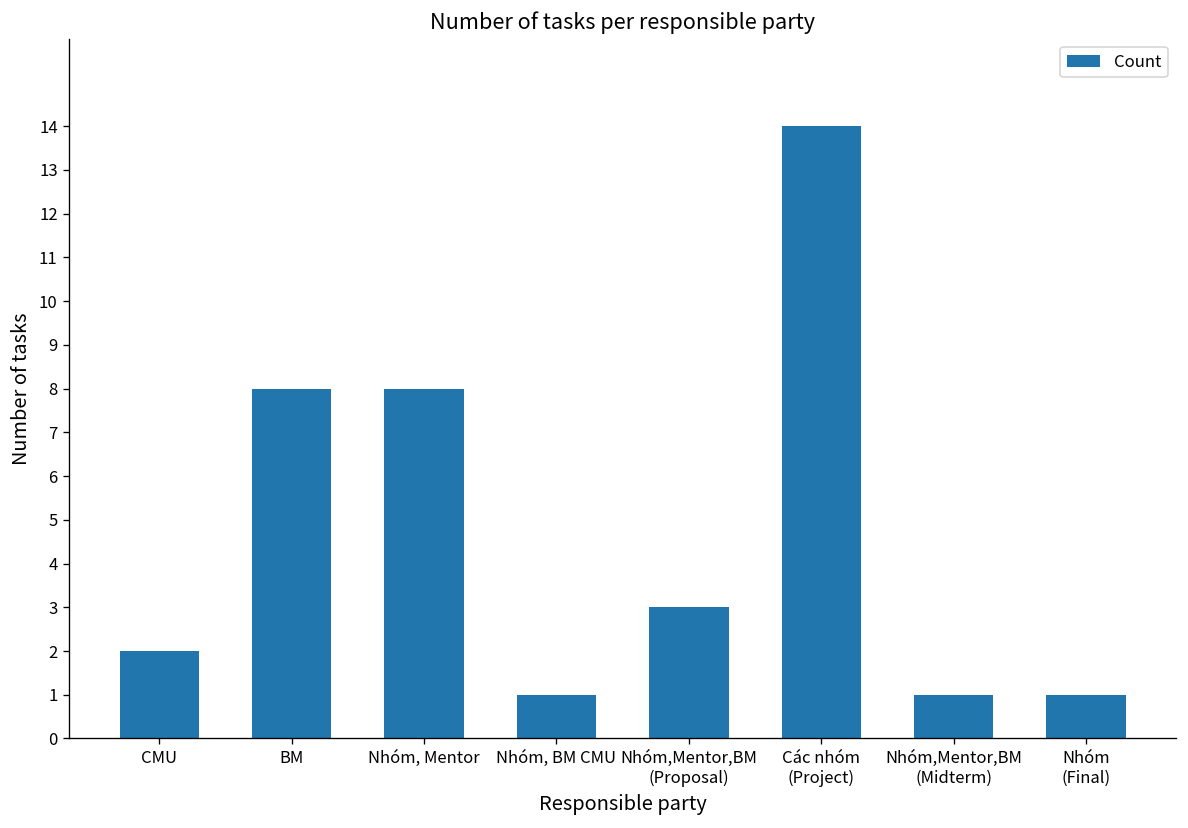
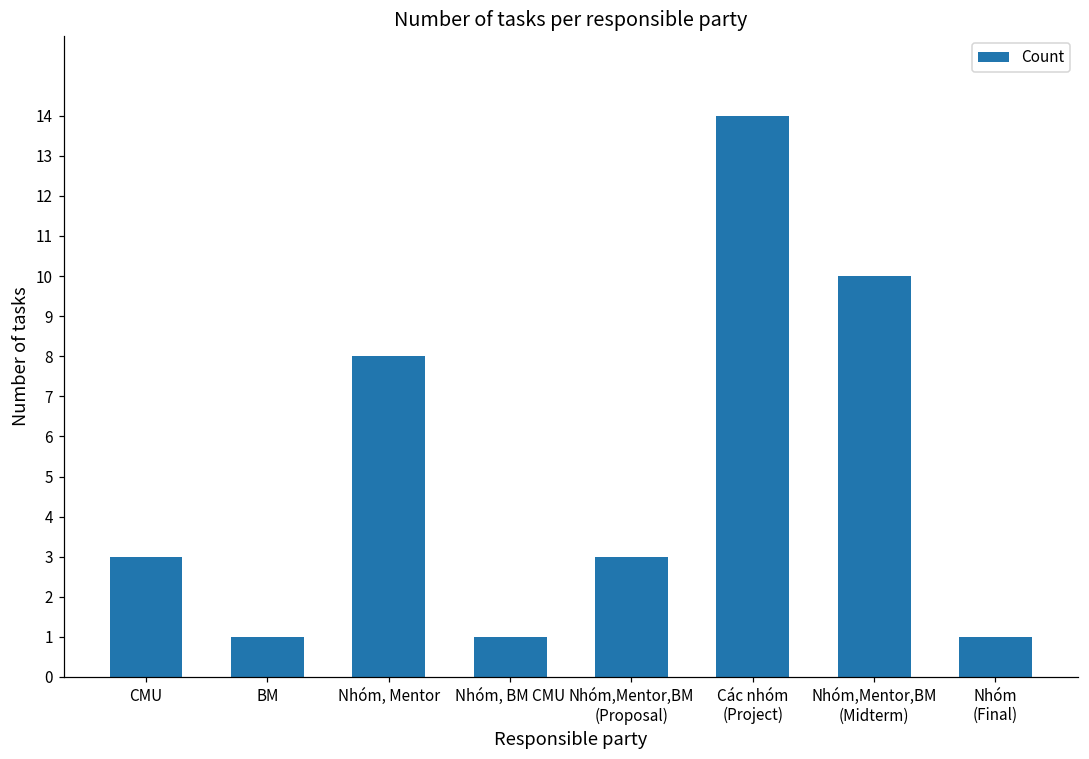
CMU: 2 -> 3
BM: 8 -> 1
Nhóm,Mentor,BM (Midterm): 1 -> 10
